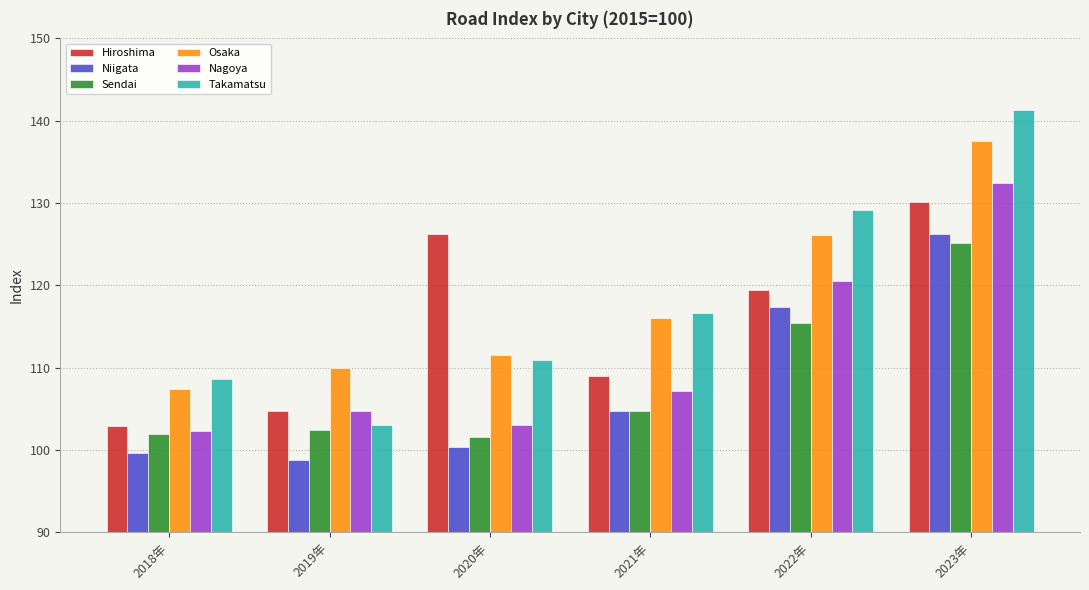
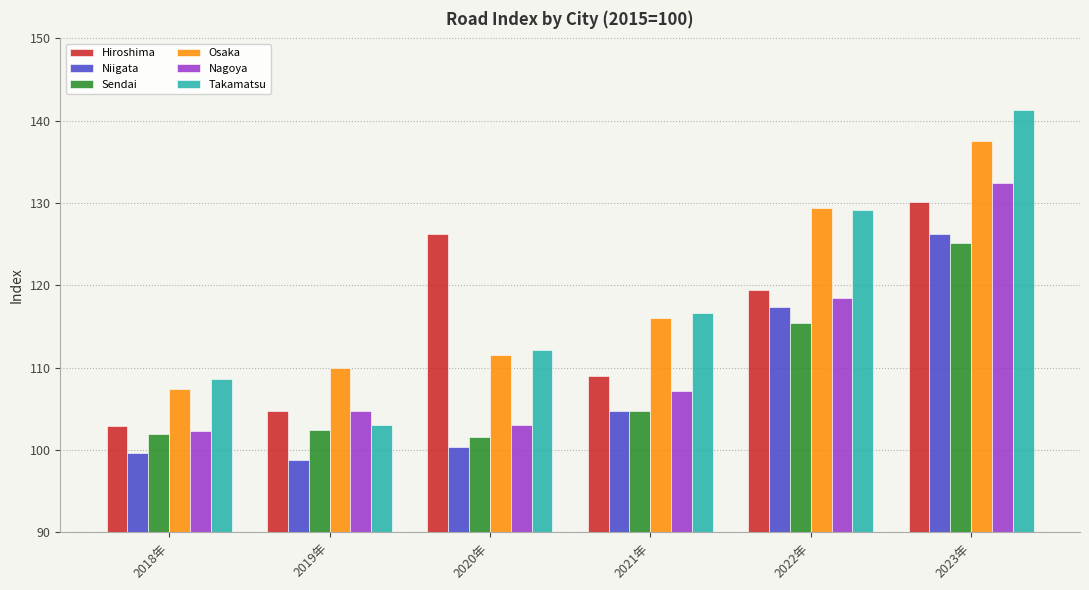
Takamatsu, 2020年: 111 -> 112
Osaka, 2022年: 126 -> 129
Nagoya, 2022年: 121 -> 119
